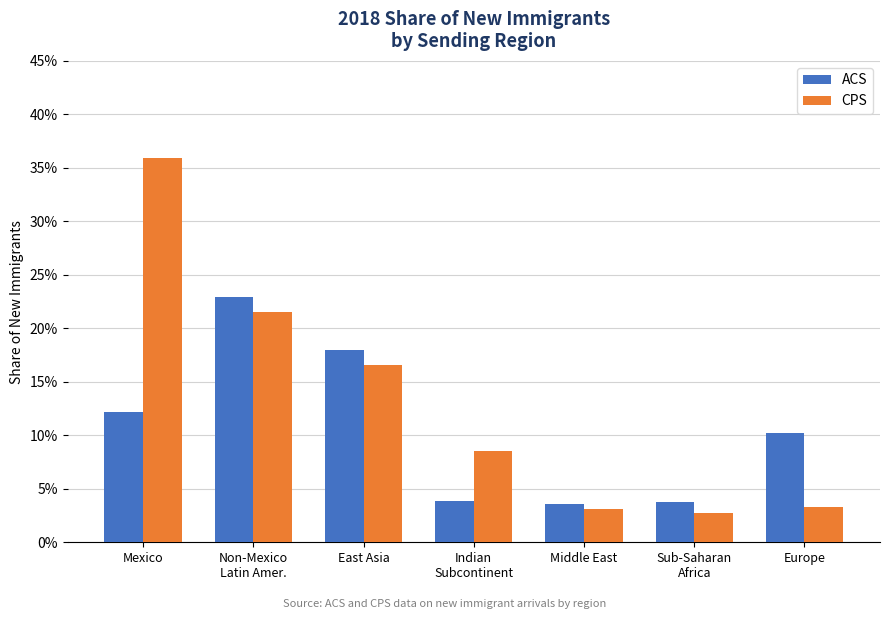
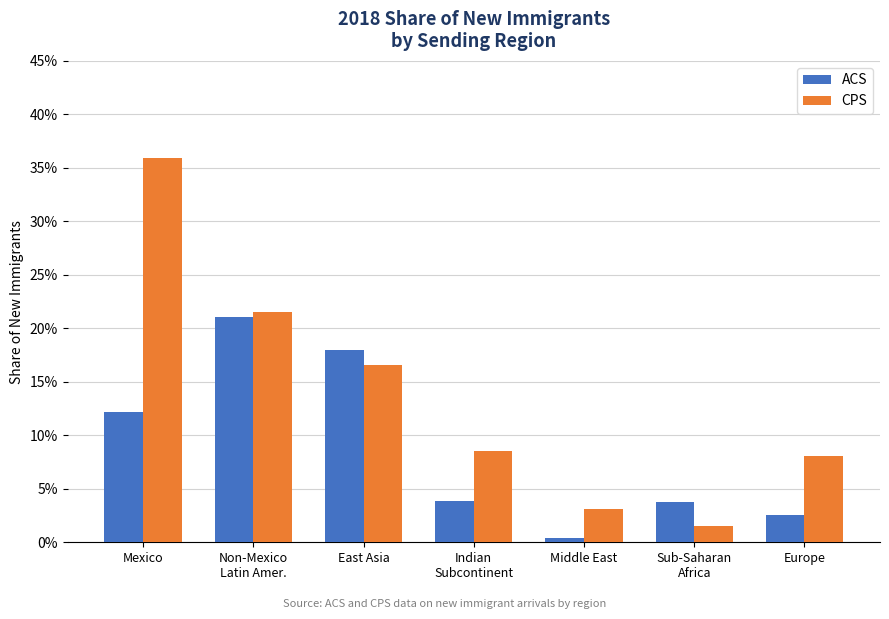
ACS, Non-Mexico Latin Amer.: 23.0% -> 21.0%
ACS, Middle East: 3.6% -> 0.4%
CPS, Sub-Saharan Africa: 2.7% -> 1.5%
ACS, Europe: 10.2% -> 2.6%
CPS, Europe: 3.3% -> 8.0%
